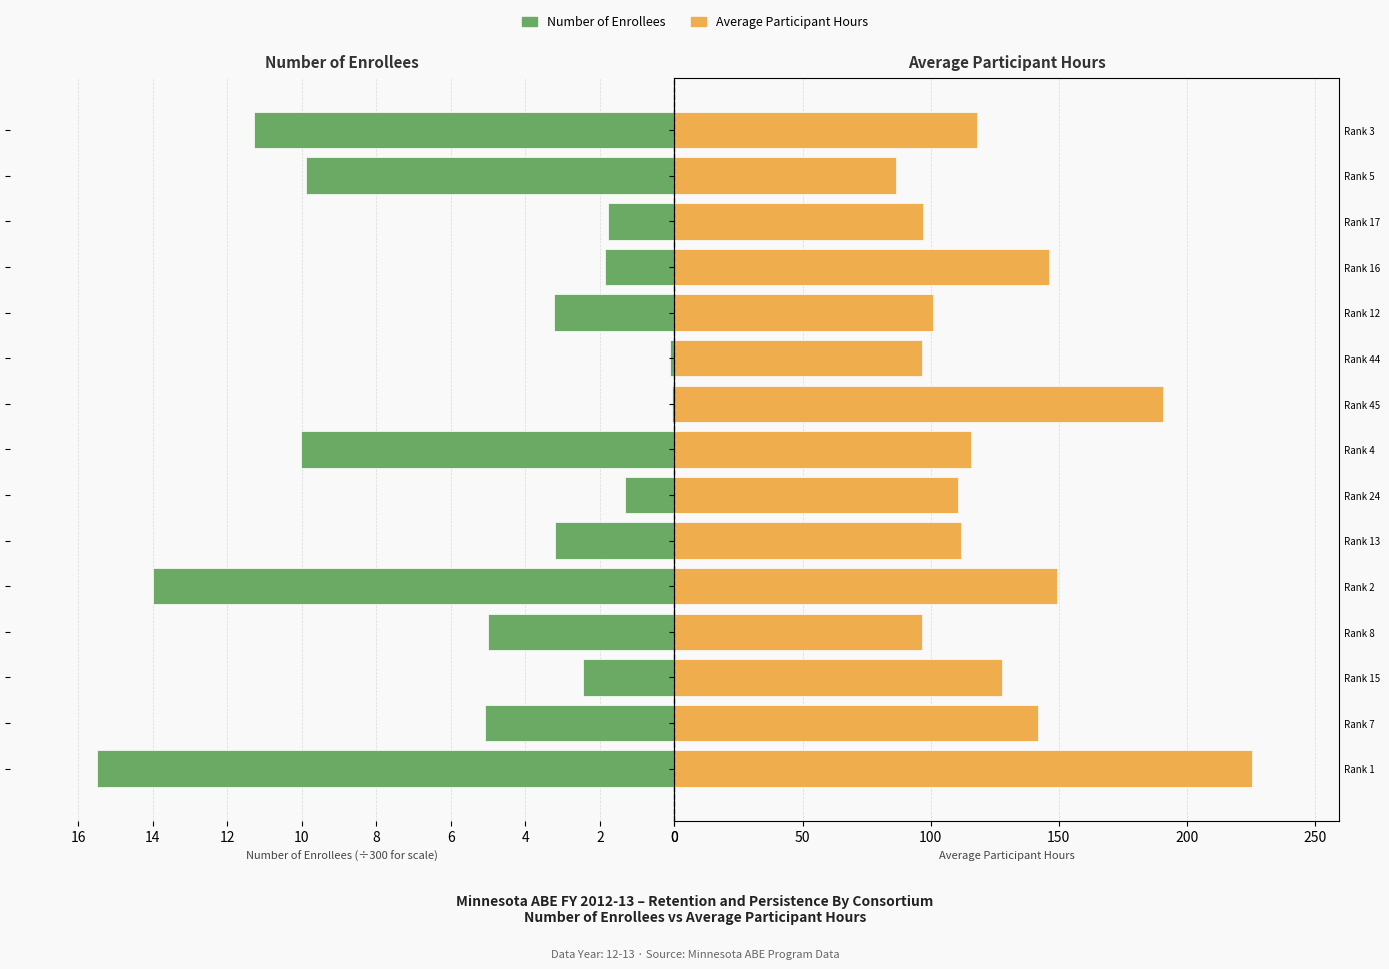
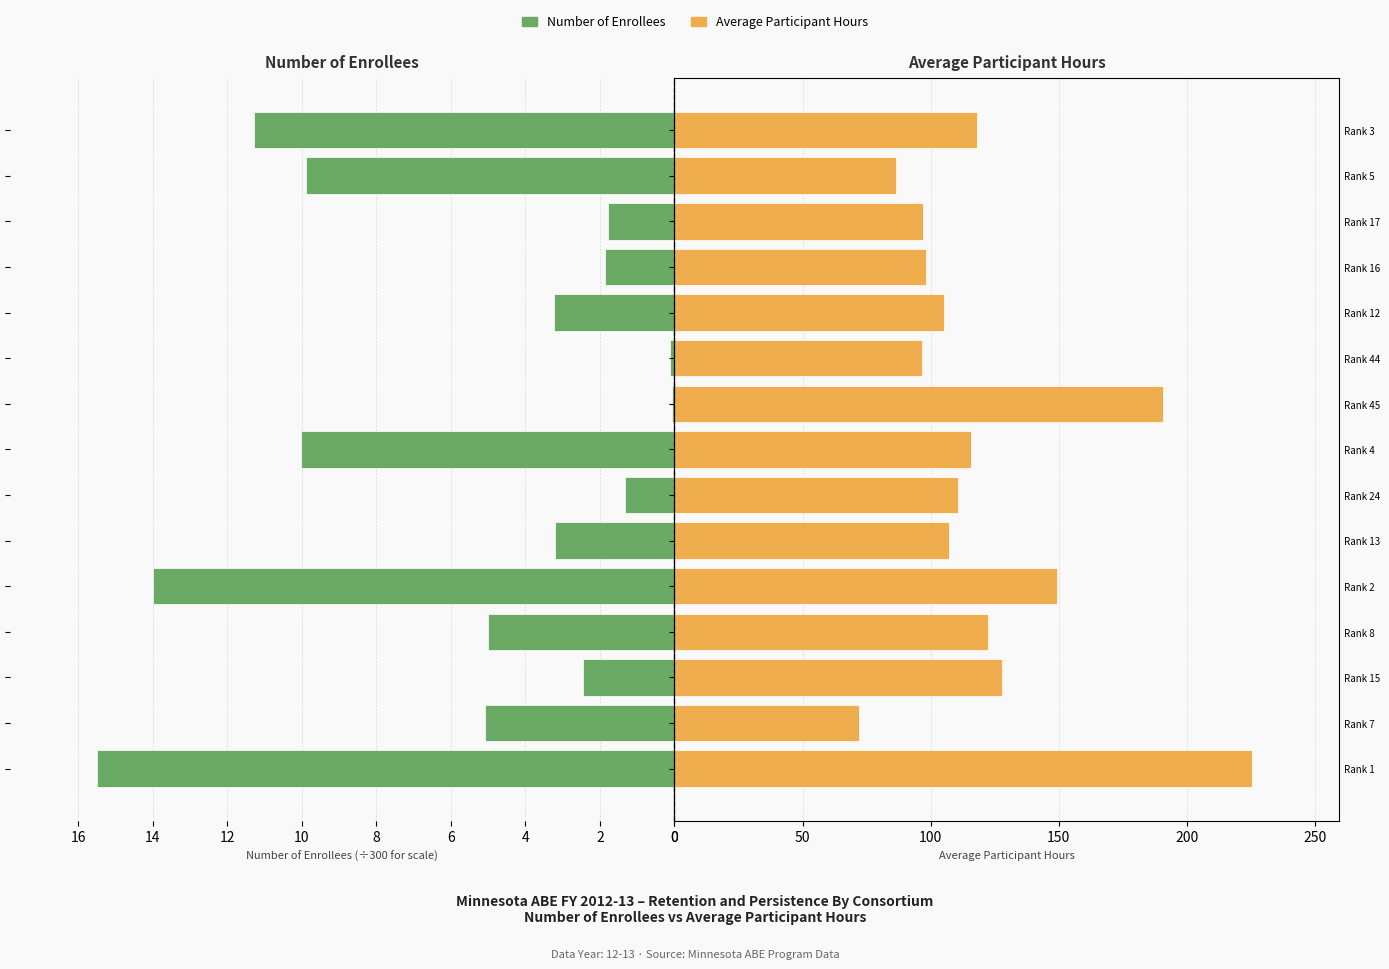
Average Participant Hours, Rank 16: 146 -> 98
Average Participant Hours, Rank 12: 101 -> 105
Average Participant Hours, Rank 13: 112 -> 107
Average Participant Hours, Rank 8: 97 -> 123
Average Participant Hours, Rank 7: 142 -> 72
